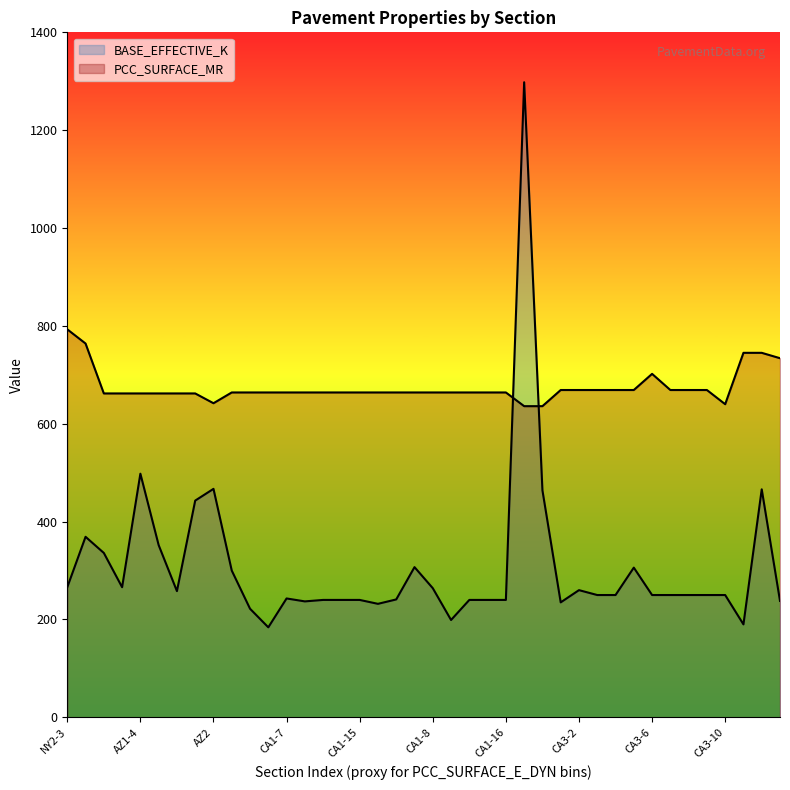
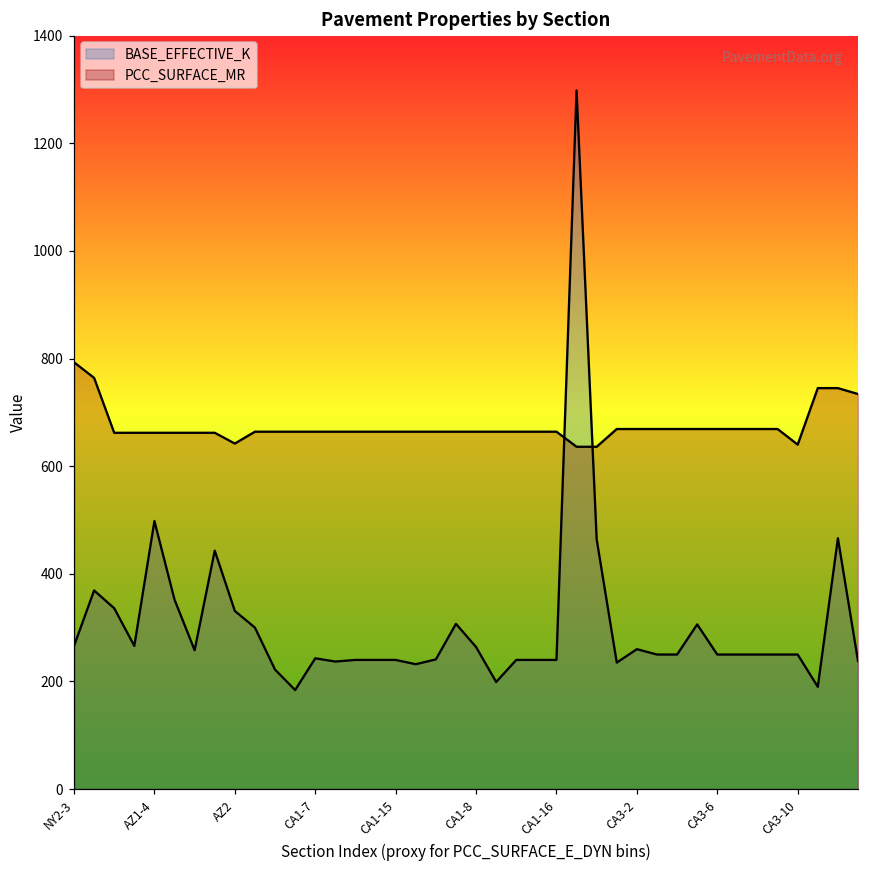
BASE_EFFECTIVE_K, AZ2: 470 -> 330
PCC_SURFACE_MR, CA3-6: 700 -> 670
